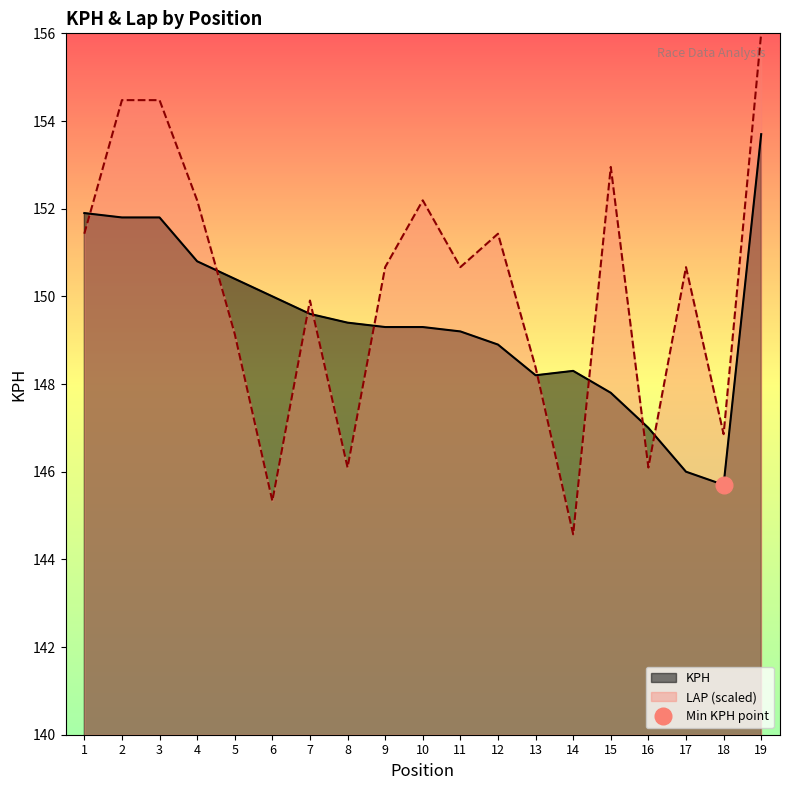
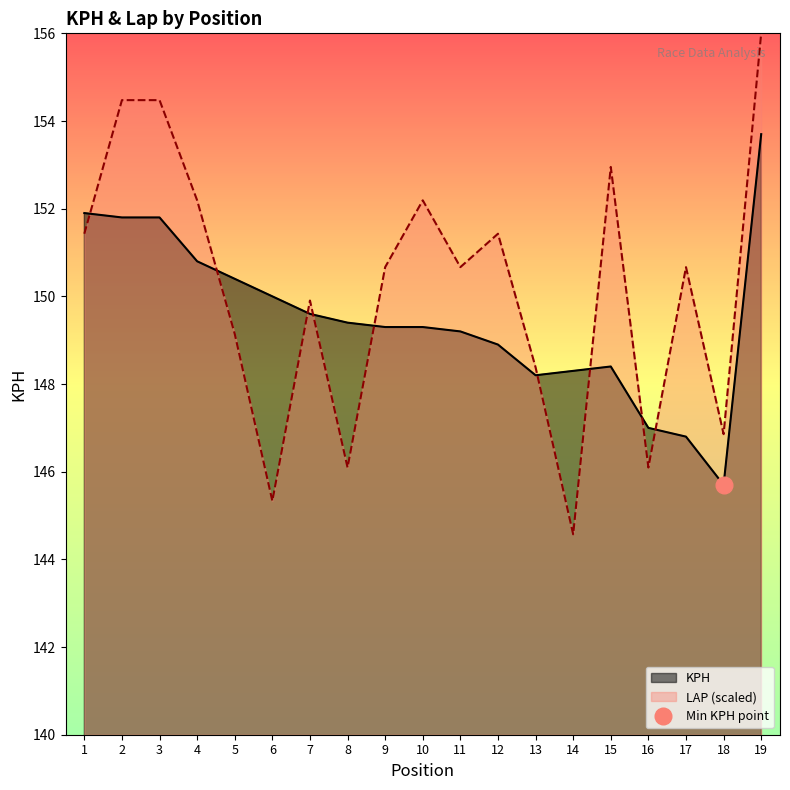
KPH, 15: 147.8 -> 148.4
KPH, 17: 146.0 -> 146.8
